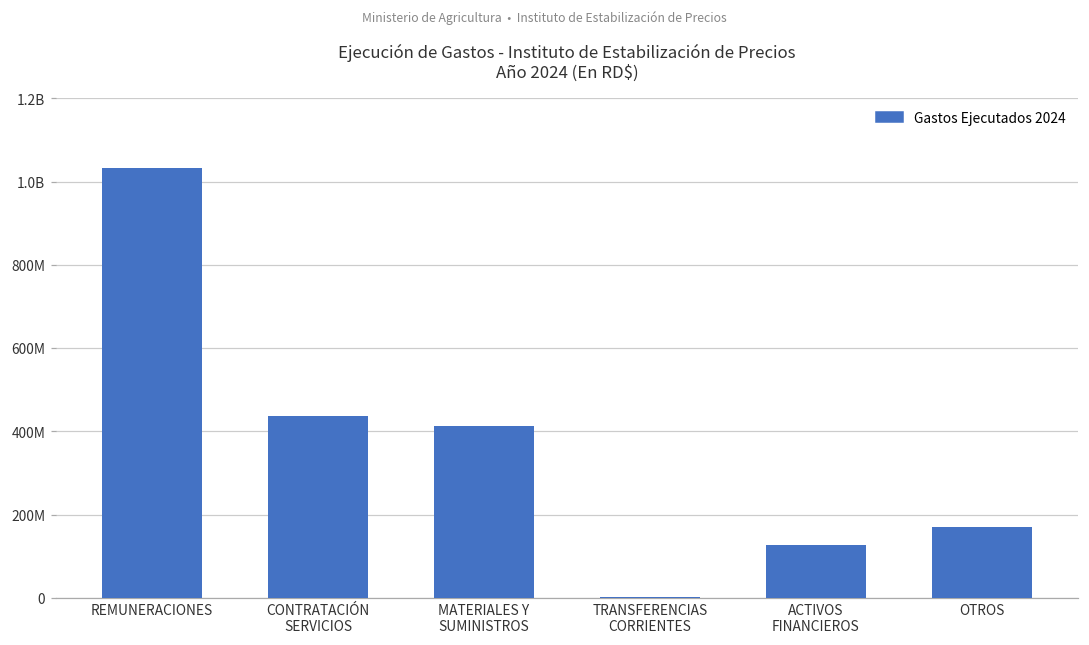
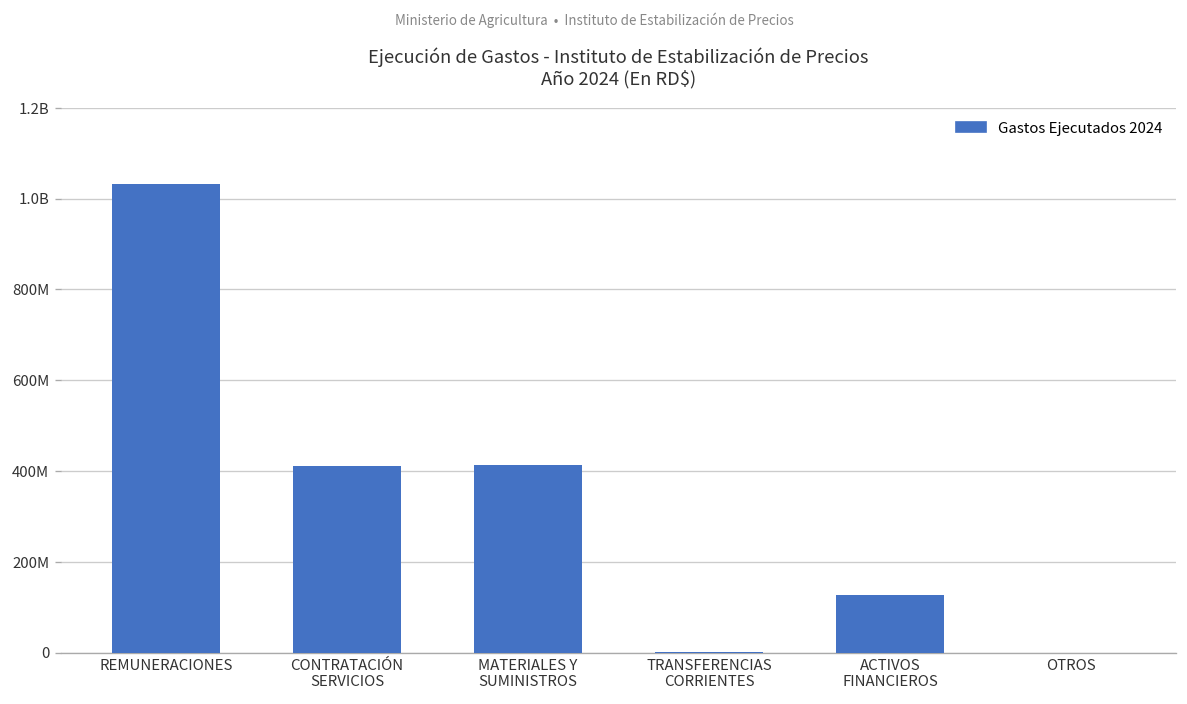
CONTRATACIÓN SERVICIOS: 440000000 -> 410000000
OTROS: 170000000 -> 0
